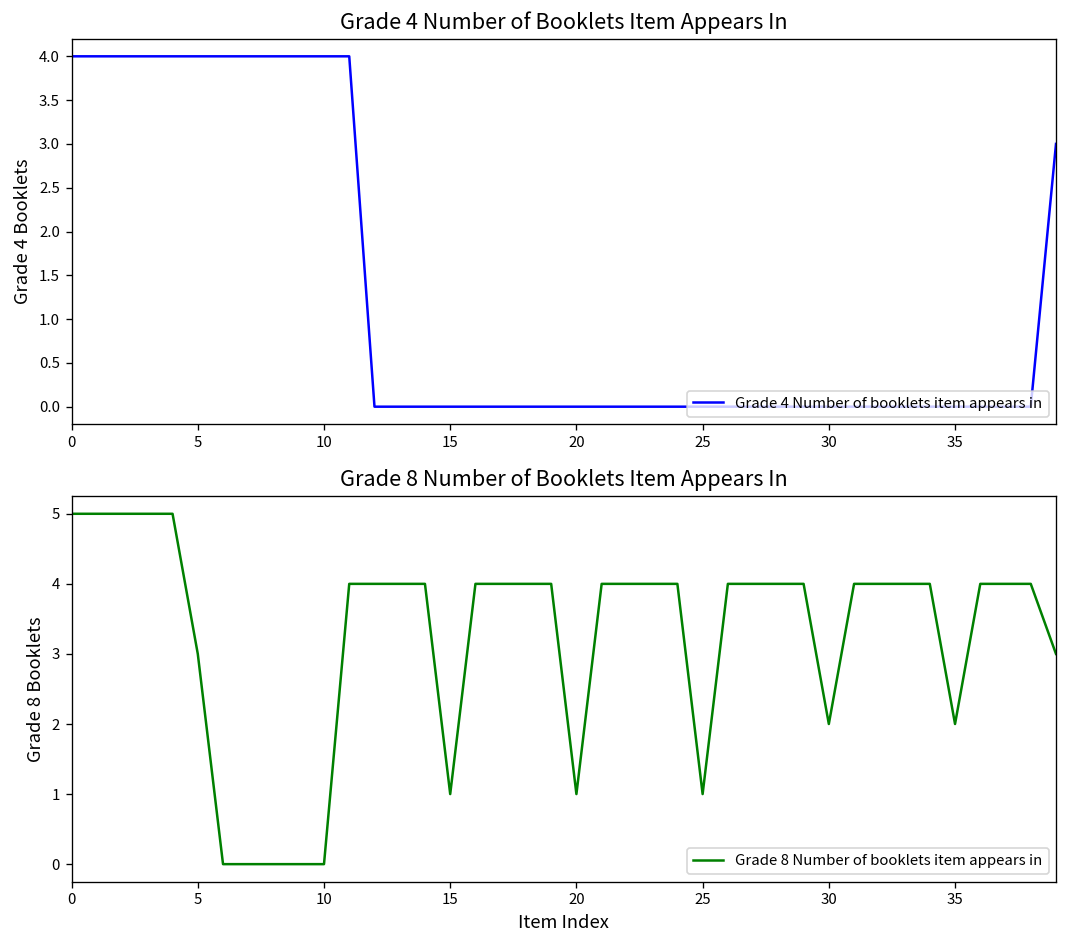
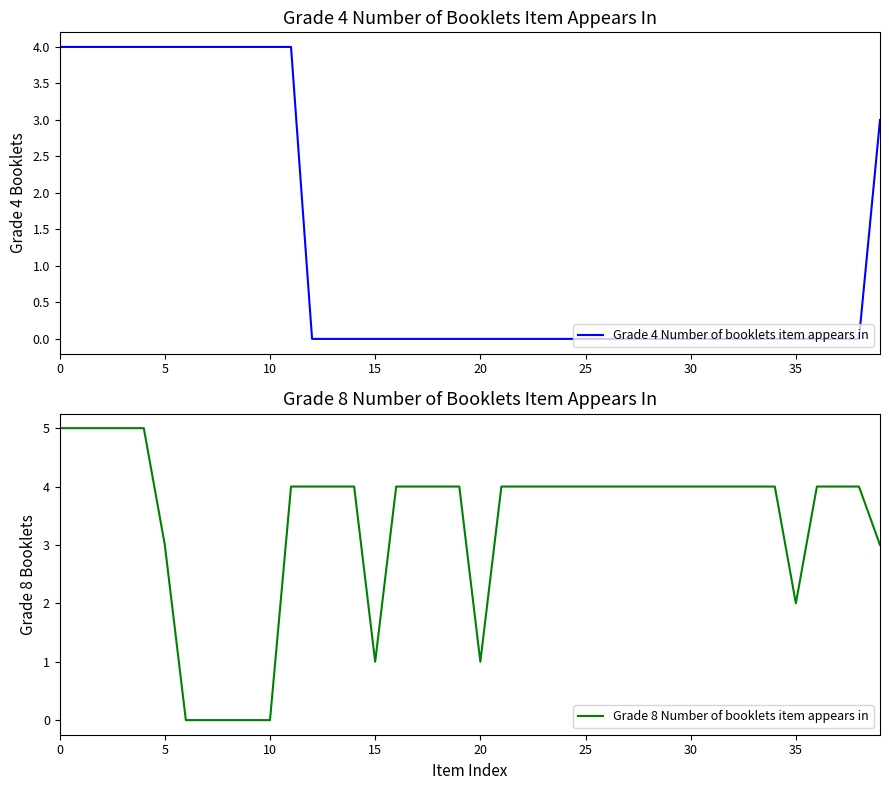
Grade 8 Number of Booklets Item Appears In, 25: 1 -> 4
Grade 8 Number of Booklets Item Appears In, 30: 2 -> 4
